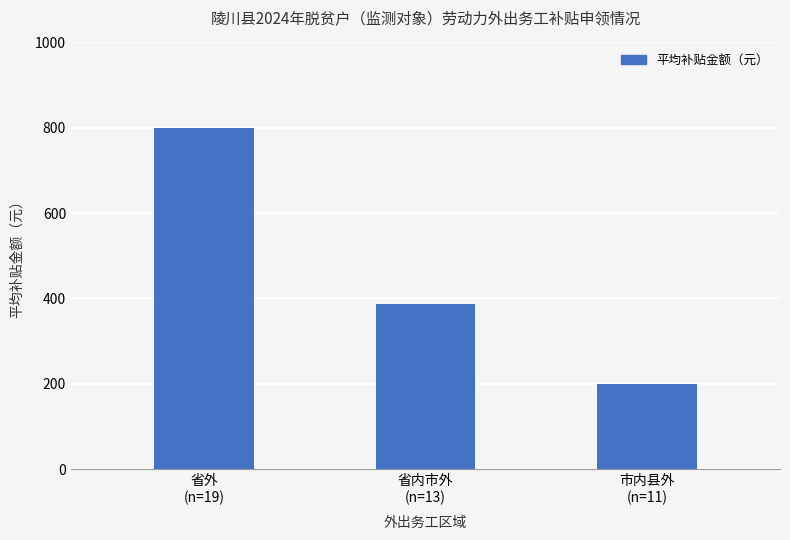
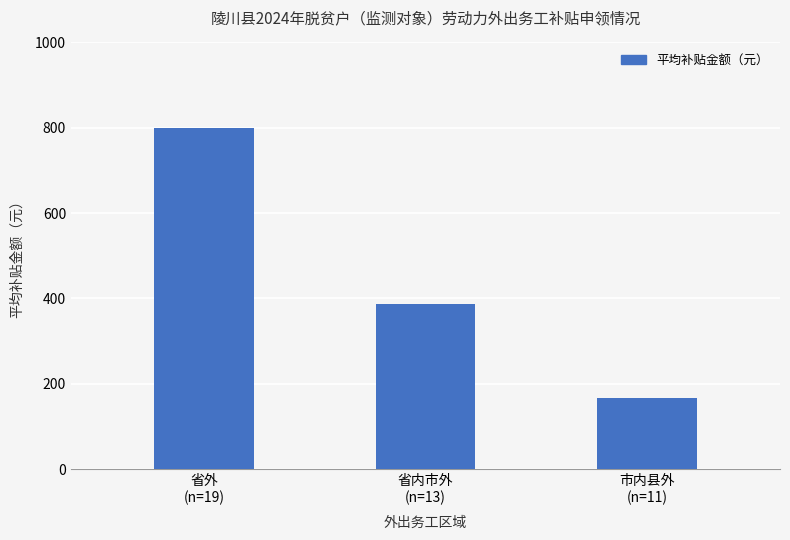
市内县外 (n=11): 200 -> 170
